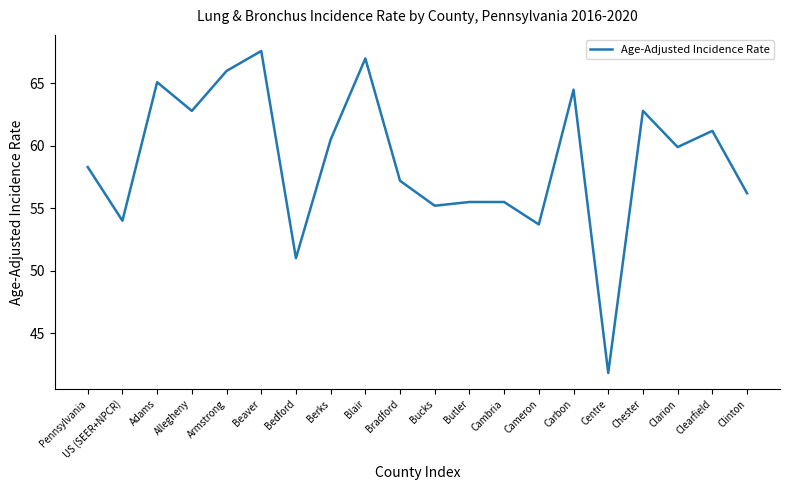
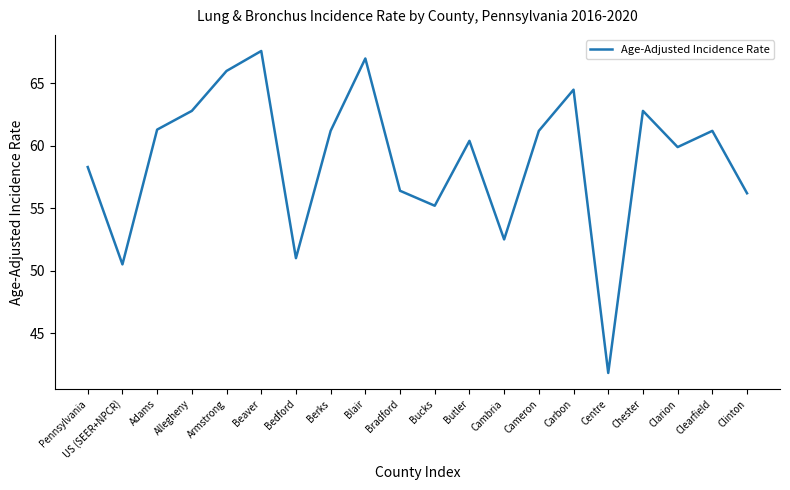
US (SEER+NPCR): 54.0 -> 50.5
Adams: 65.1 -> 61.3
Berks: 60.5 -> 61.2
Bradford: 57.2 -> 56.4
Butler: 55.5 -> 60.4
Cambria: 55.5 -> 52.5
Cameron: 53.7 -> 61.2
